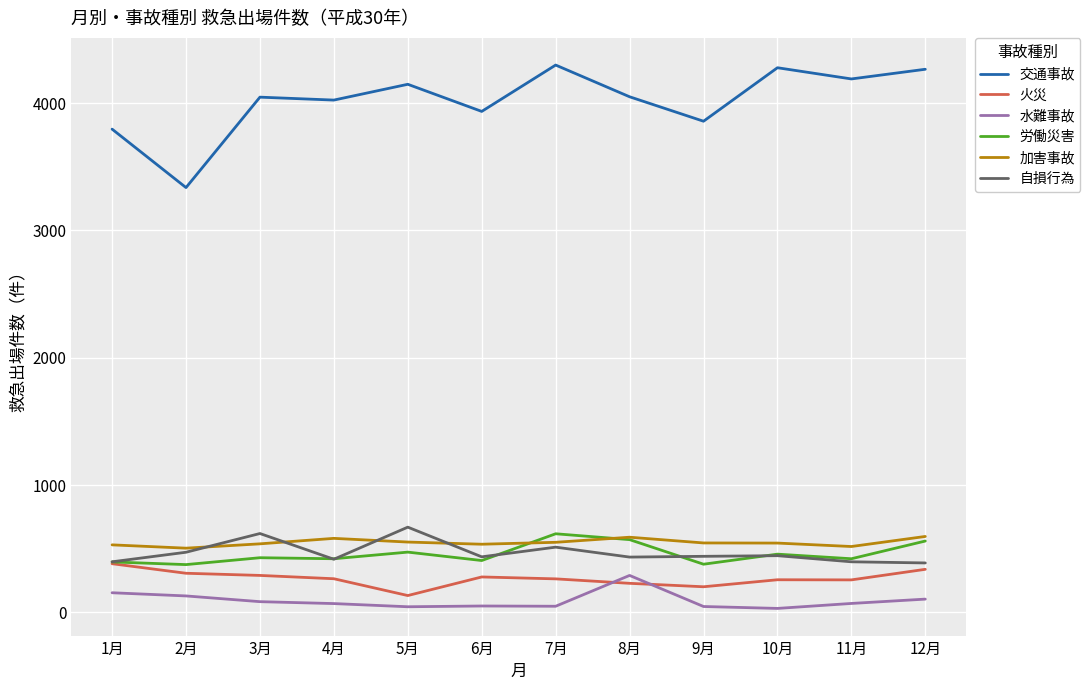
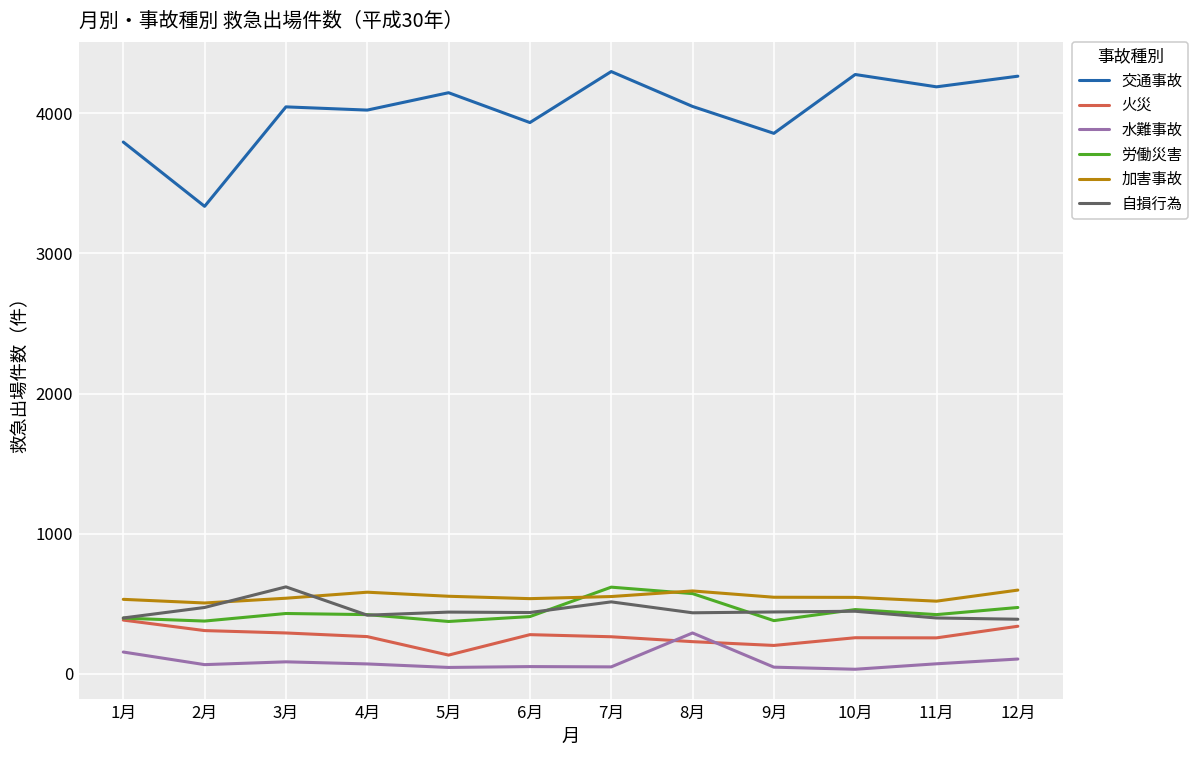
水難事故, 2月: 130 -> 70
労働災害, 5月: 470 -> 370
自損行為, 5月: 670 -> 440
労働災害, 12月: 560 -> 470
